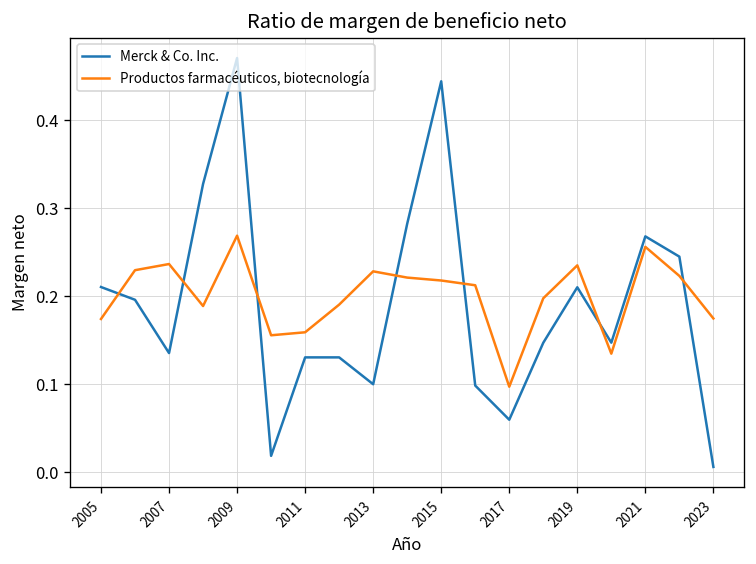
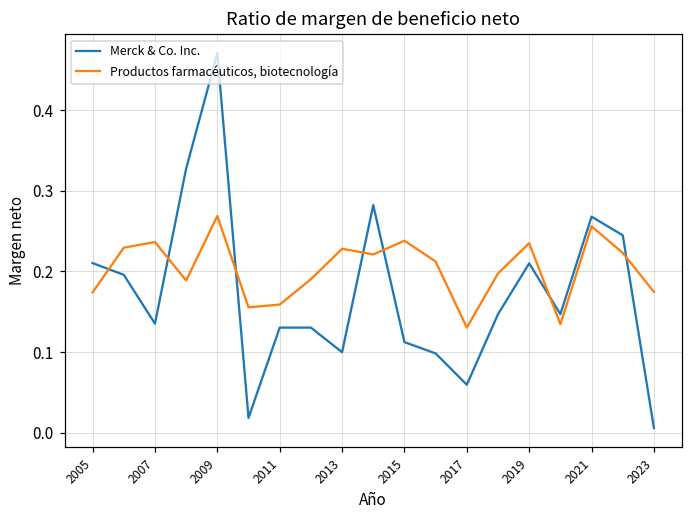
Merck & Co. Inc., 2015: 0.44 -> 0.11
Productos farmacéuticos, biotecnología, 2015: 0.22 -> 0.24
Productos farmacéuticos, biotecnología, 2017: 0.10 -> 0.13
